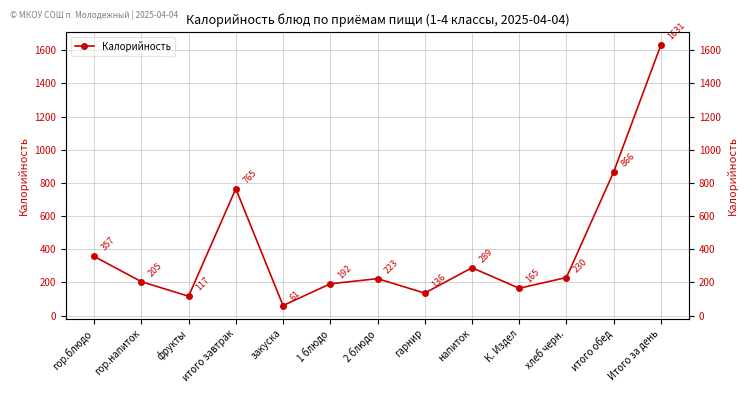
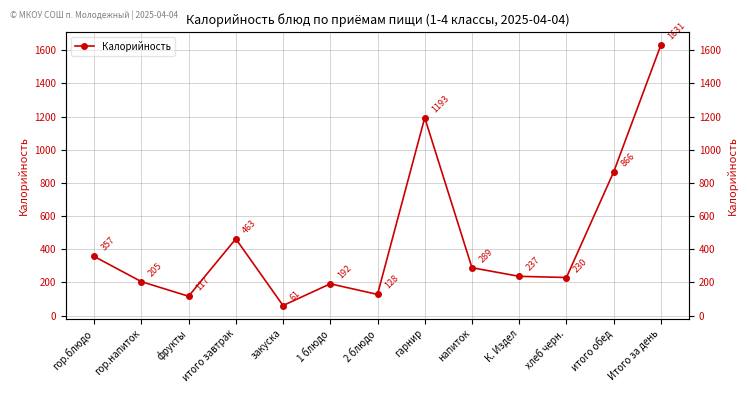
итого завтрак: 765 -> 463
2 блюдо: 223 -> 128
гарнир: 136 -> 1193
К. Издел: 165 -> 237
